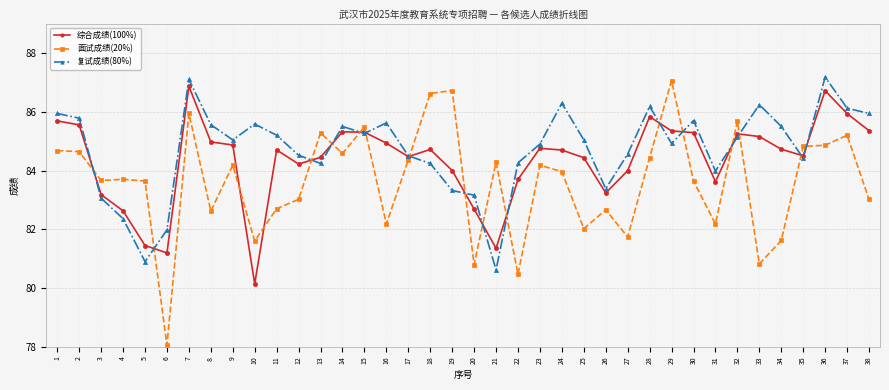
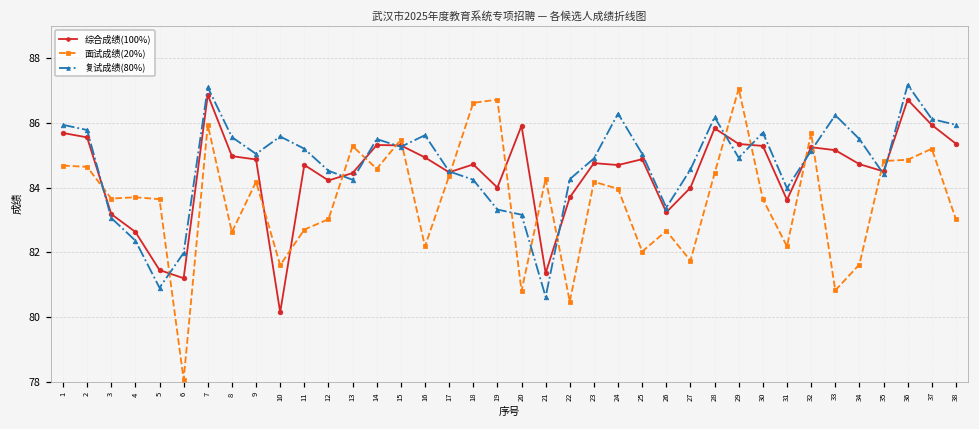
综合成绩(100%), 20: 82.7 -> 85.9
综合成绩(100%), 25: 84.4 -> 84.9
